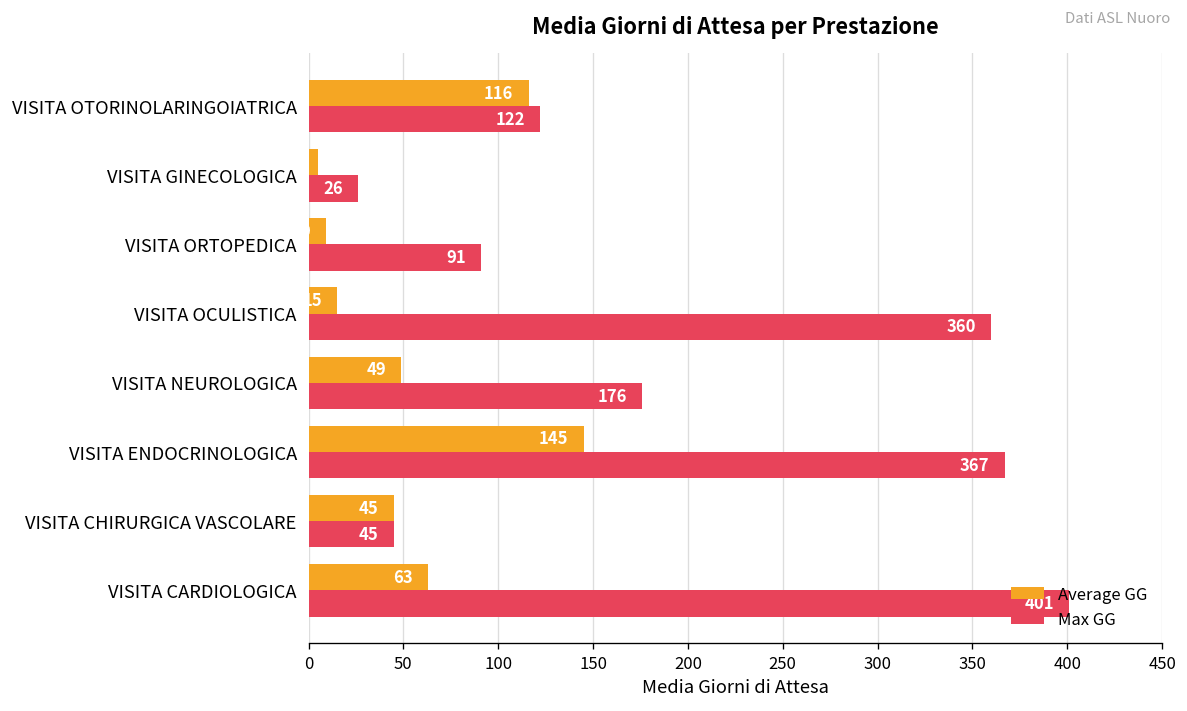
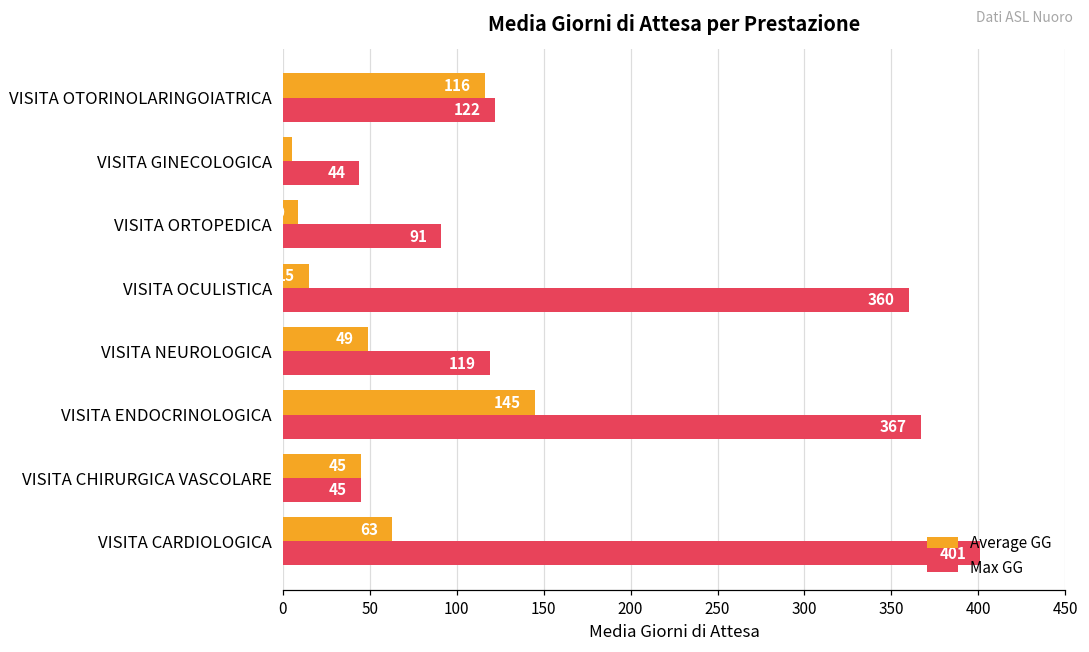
Max GG, VISITA GINECOLOGICA: 26 -> 44
Max GG, VISITA NEUROLOGICA: 176 -> 119
